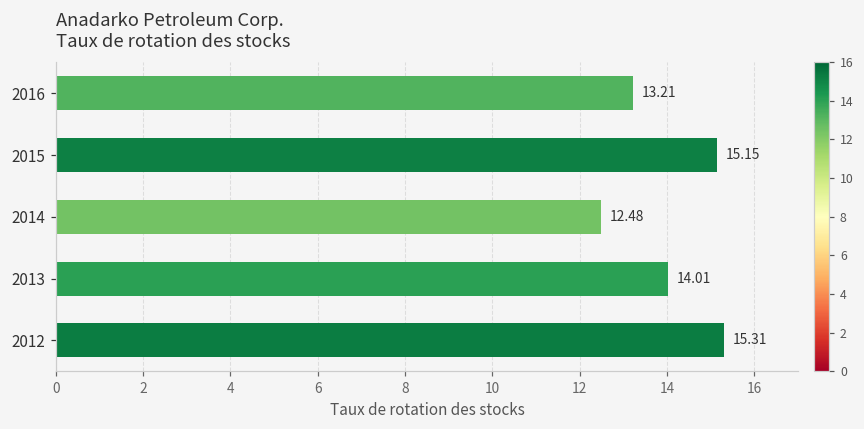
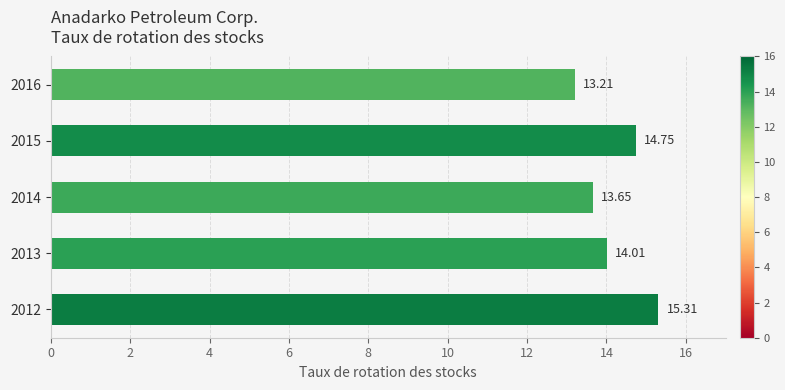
2015: 15.15 -> 14.75
2014: 12.48 -> 13.65
